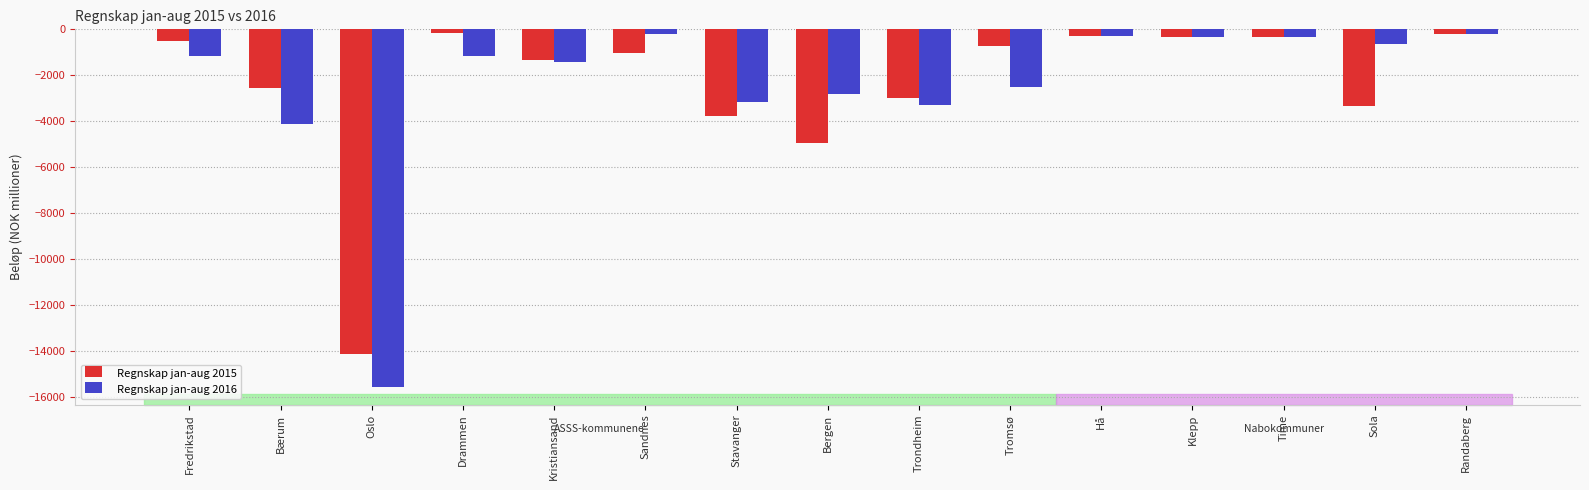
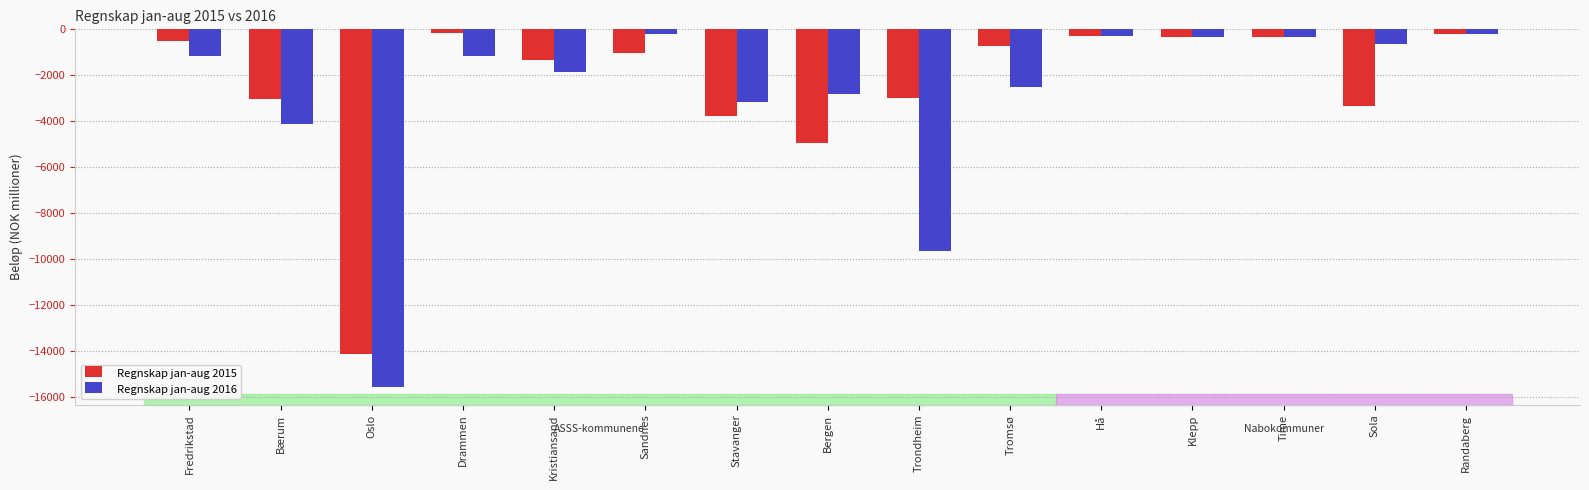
Regnskap jan-aug 2015, Bærum: -2500 -> -3000
Regnskap jan-aug 2016, Kristiansand: -1400 -> -1900
Regnskap jan-aug 2016, Trondheim: -3300 -> -9700
